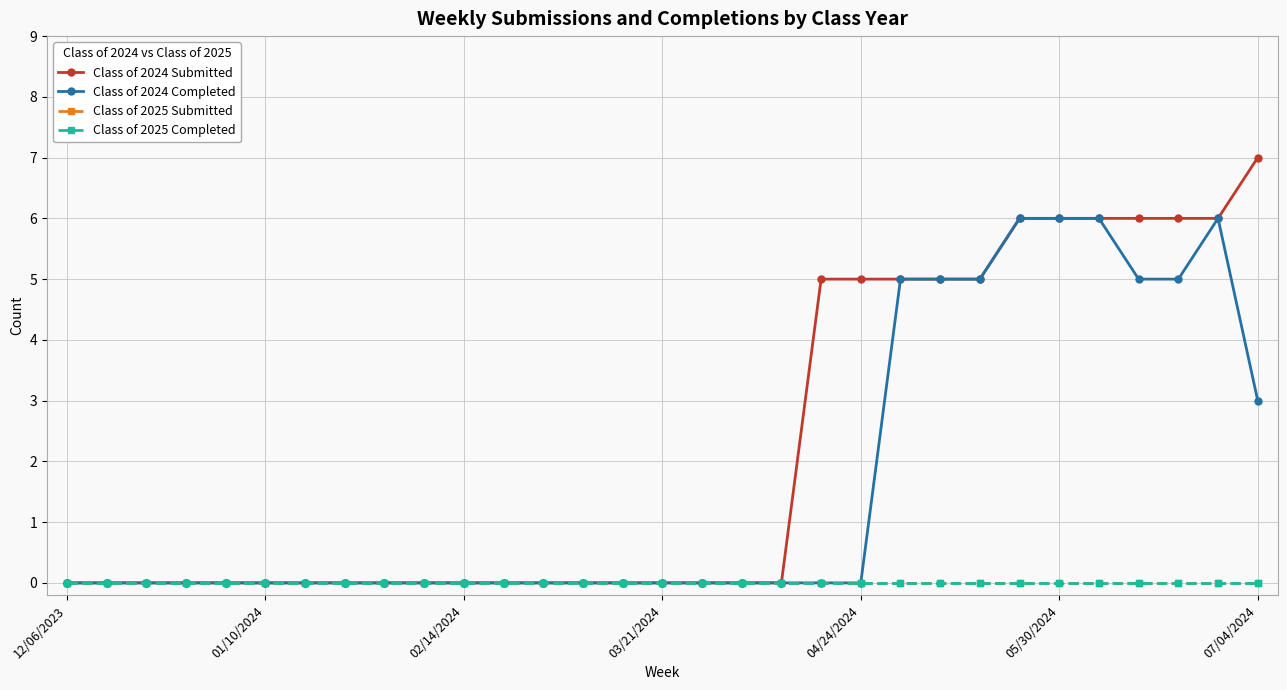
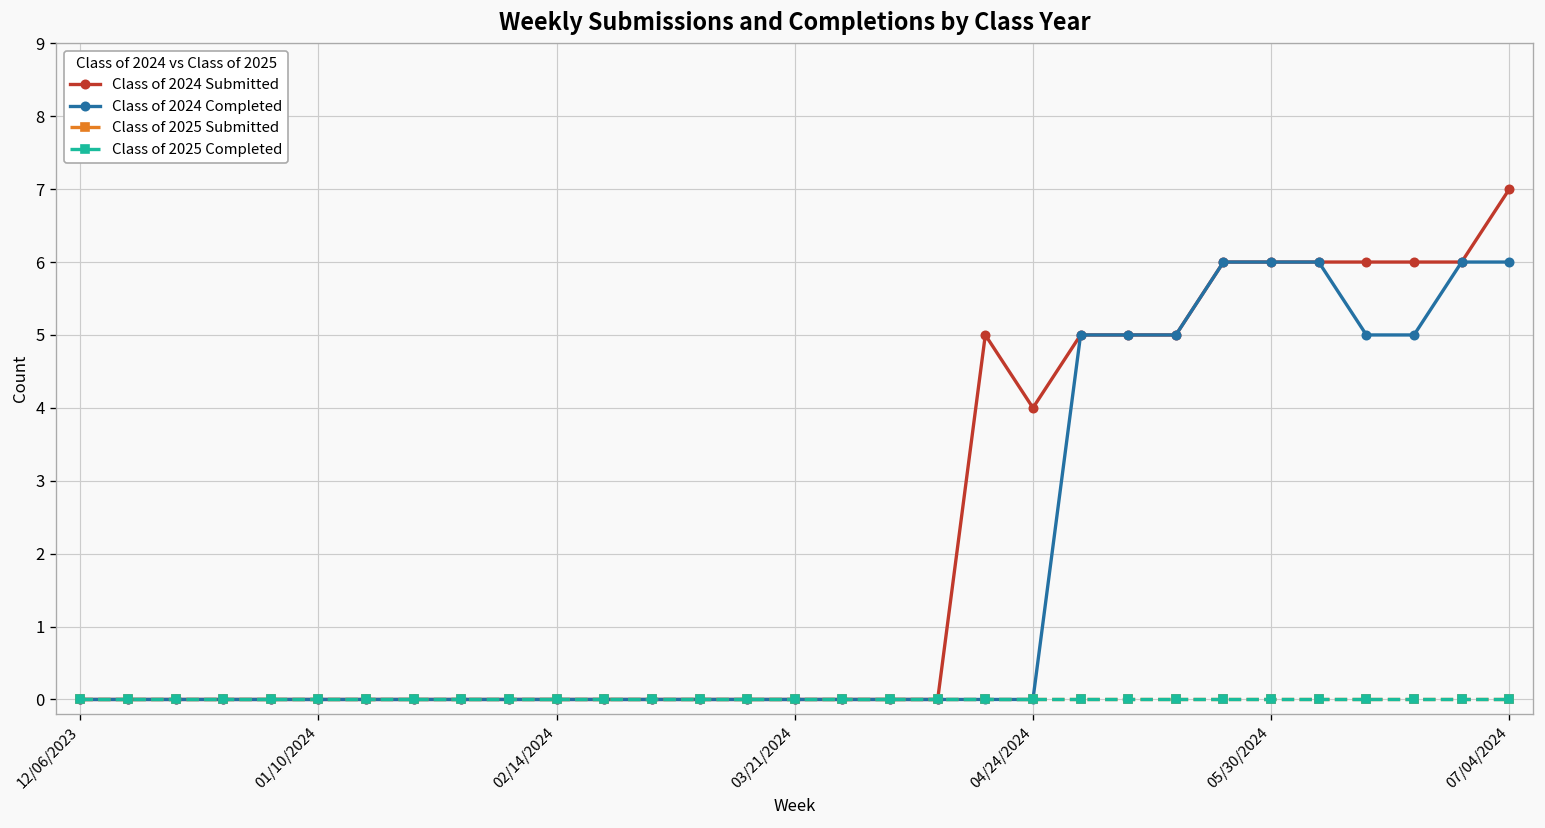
Class of 2024 Submitted, 04/24/2024: 5 -> 4
Class of 2024 Completed, 07/04/2024: 3 -> 6
